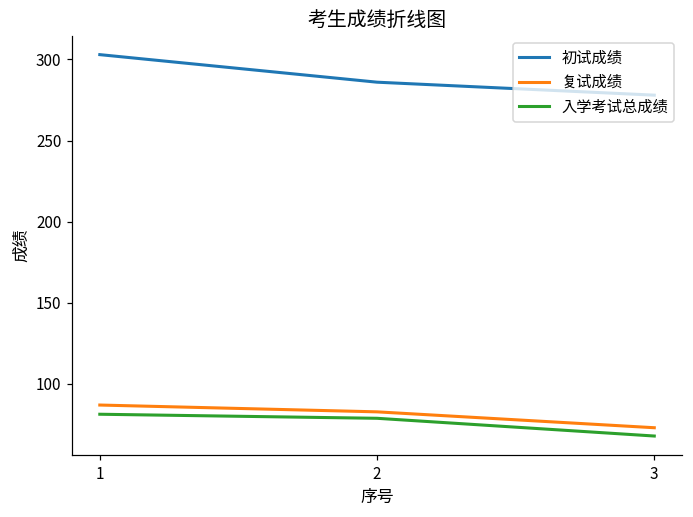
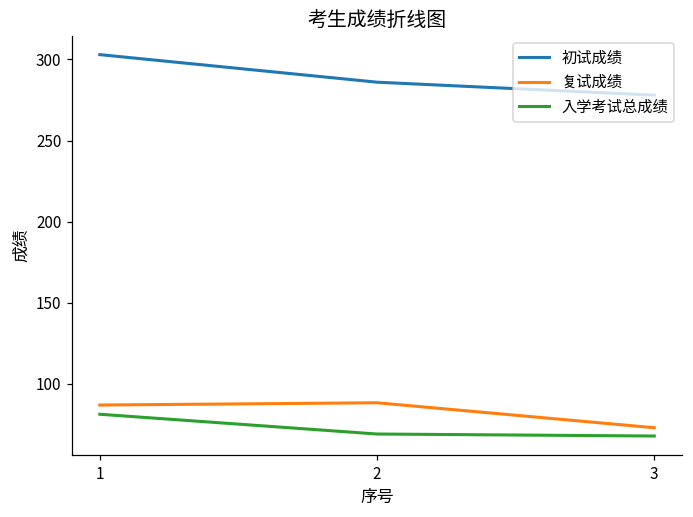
复试成绩, 2: 83 -> 88
入学考试总成绩, 2: 79 -> 69
